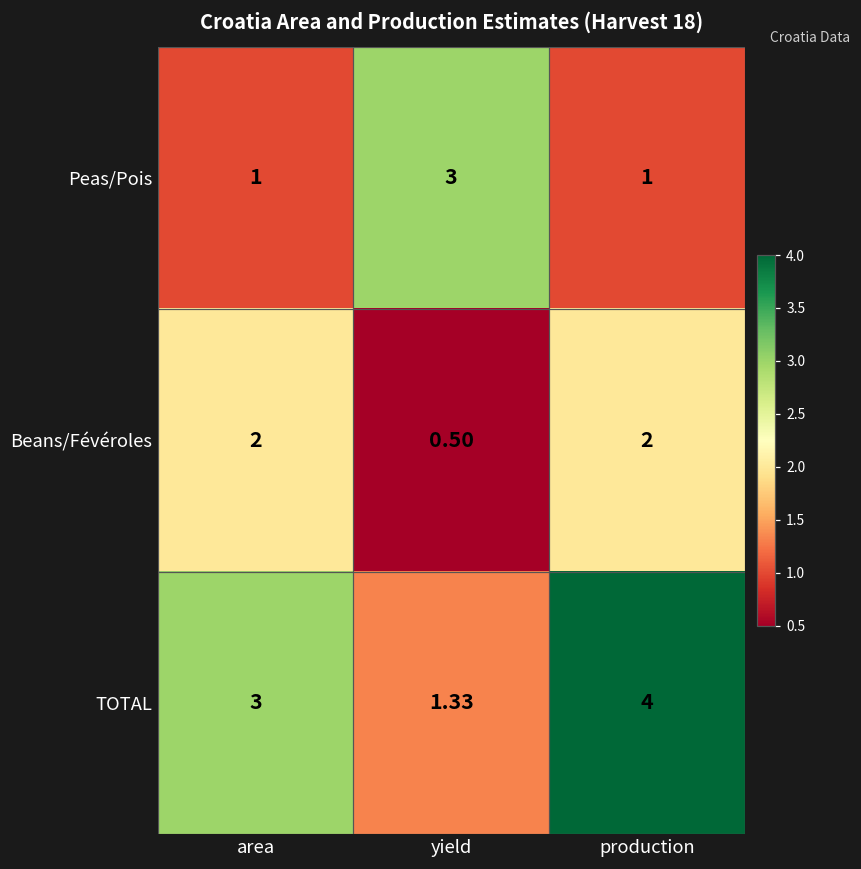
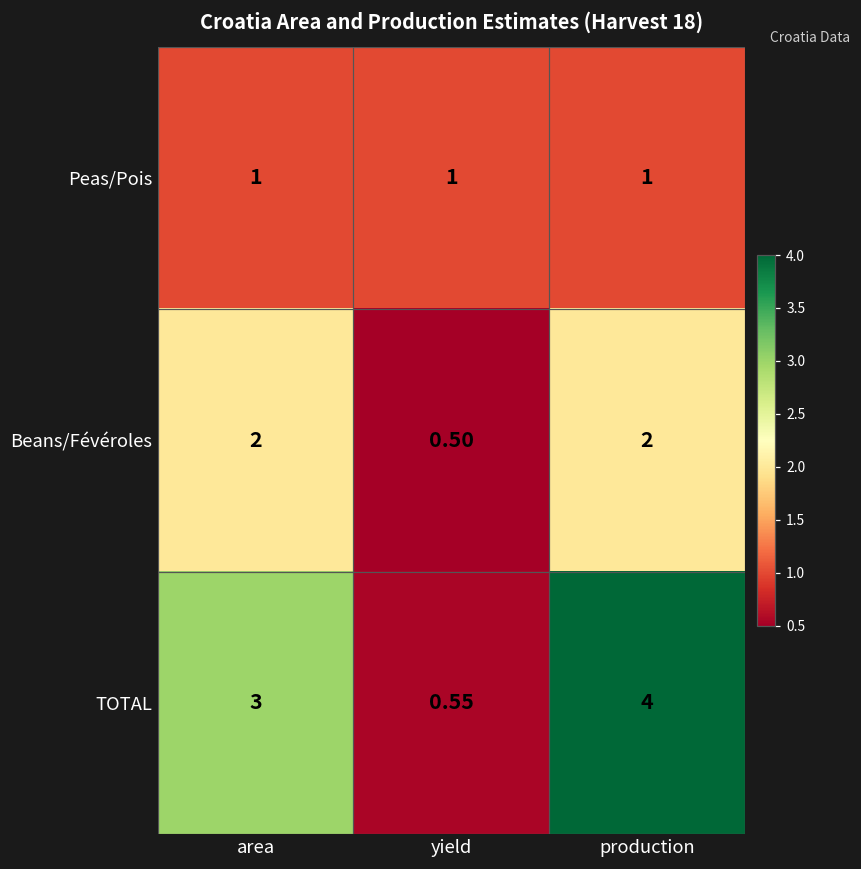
Peas/Pois, yield: 3 -> 1
TOTAL, yield: 1.33 -> 0.55
